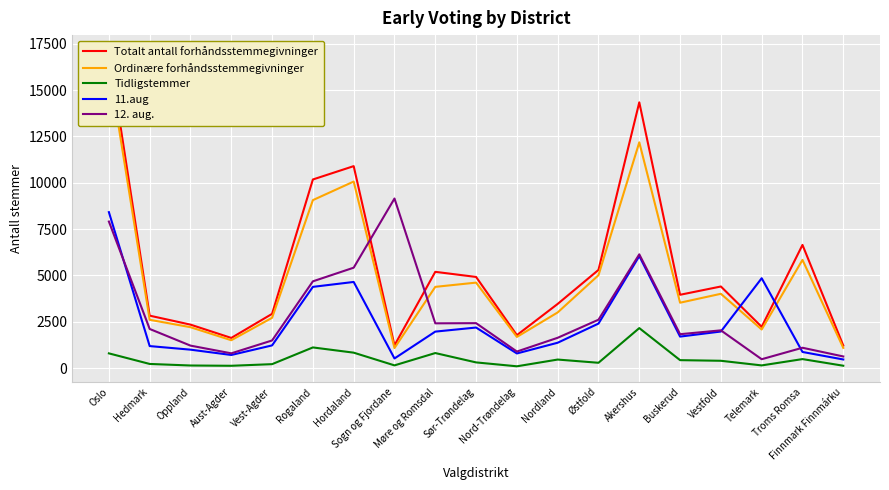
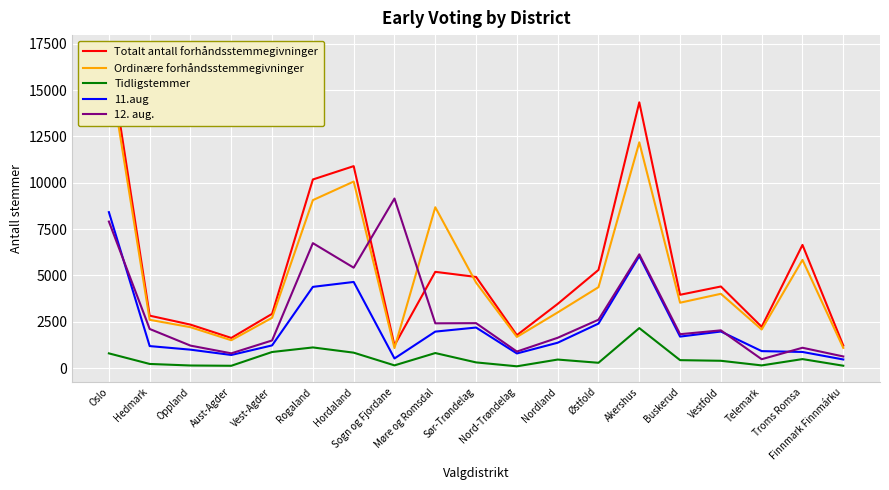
Tidligstemmer, Vest-Agder: 200 -> 900
12. aug., Rogaland: 4700 -> 6700
Ordinære forhåndsstemmegivninger, Møre og Romsdal: 4400 -> 8700
Ordinære forhåndsstemmegivninger, Østfold: 5000 -> 4400
11.aug, Telemark: 4800 -> 900
